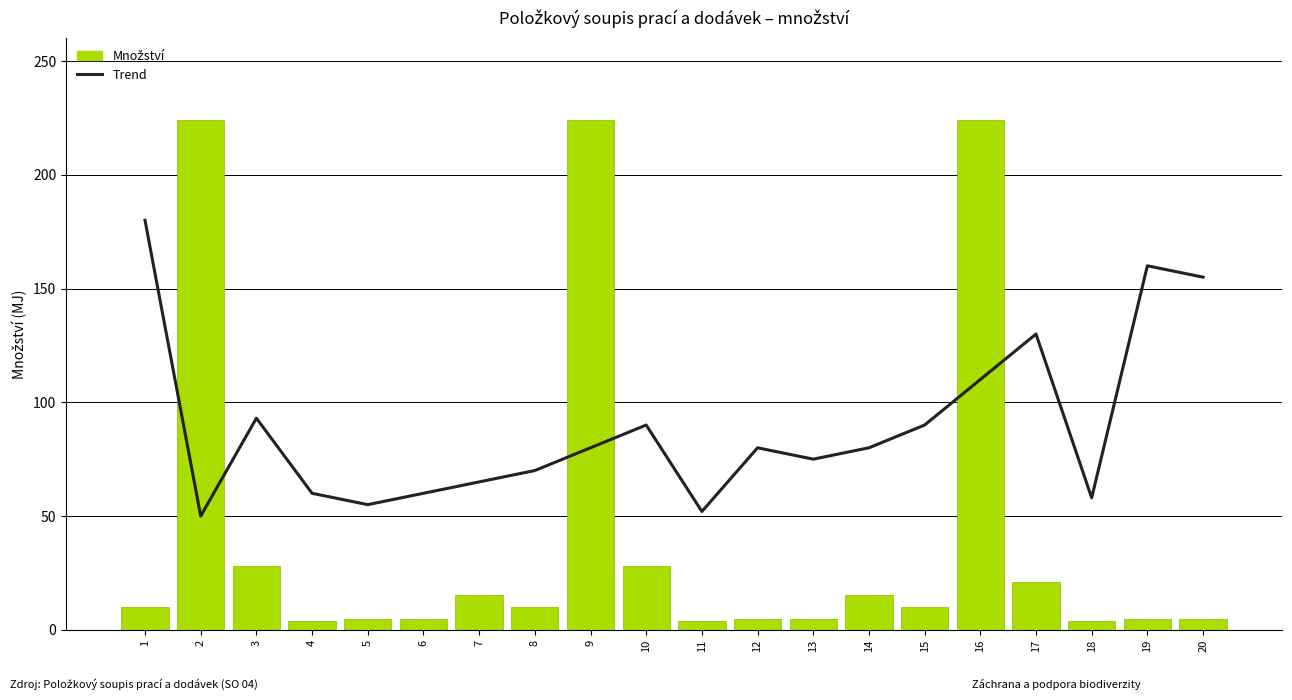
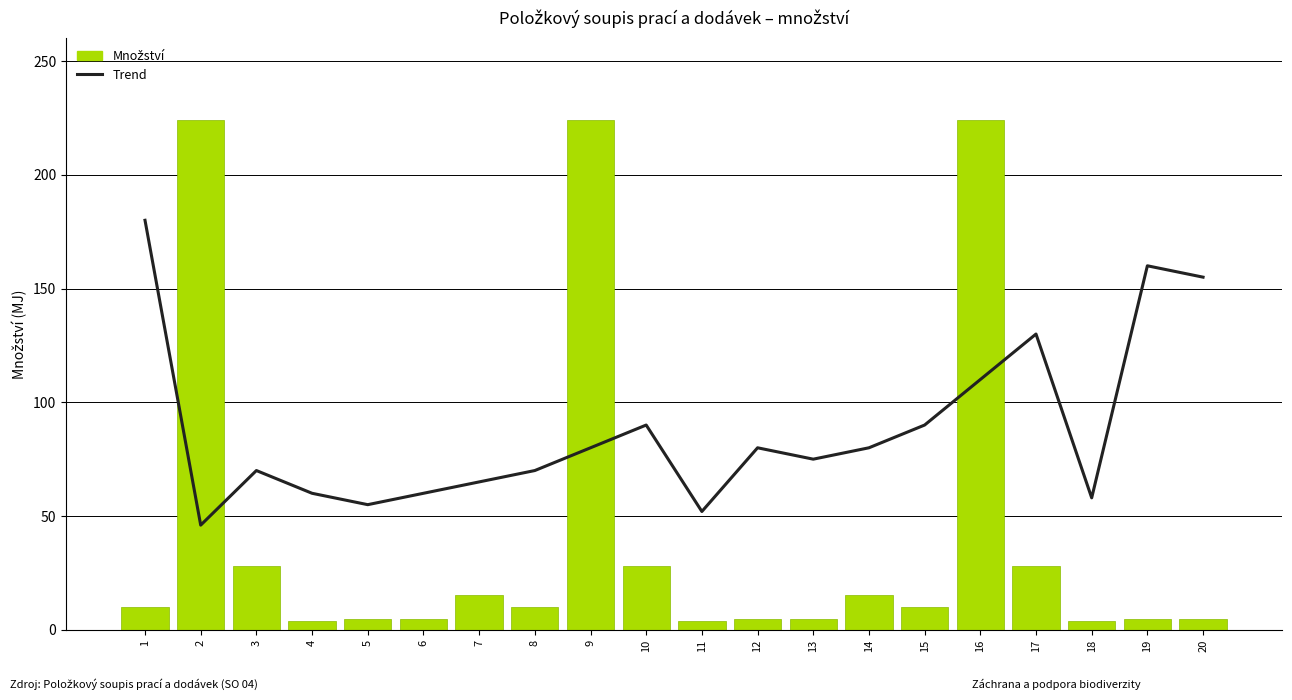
Trend, 2: 50 -> 46
Trend, 3: 93 -> 70
Množství, 17: 21 -> 28
